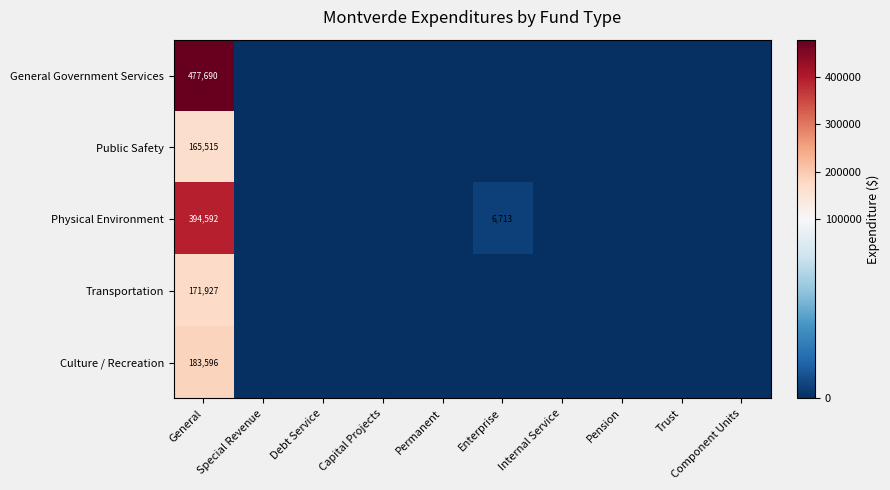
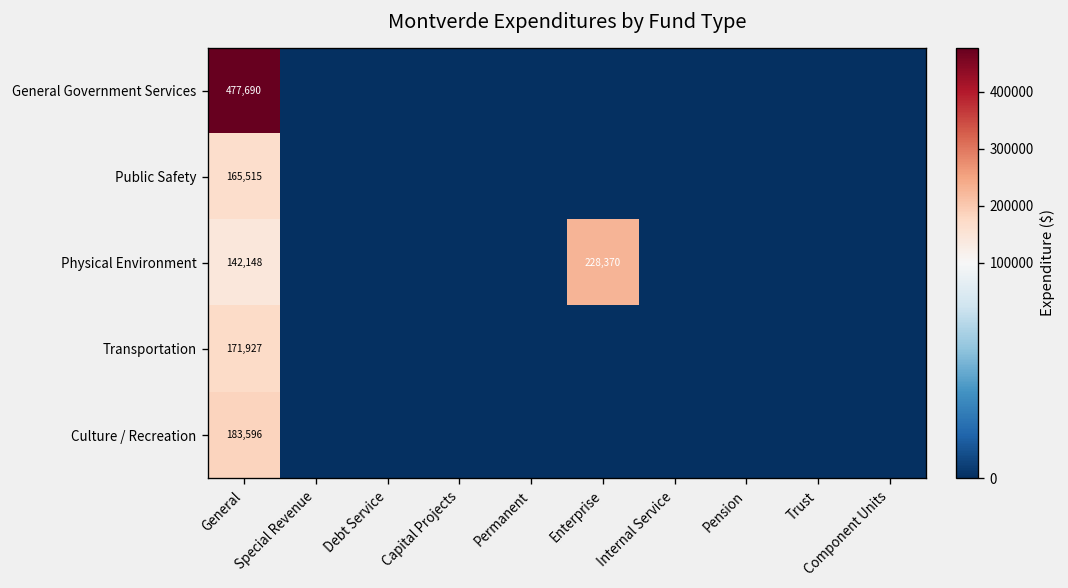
Physical Environment, General: 394,592 -> 142,148
Physical Environment, Enterprise: 6,713 -> 228,370
